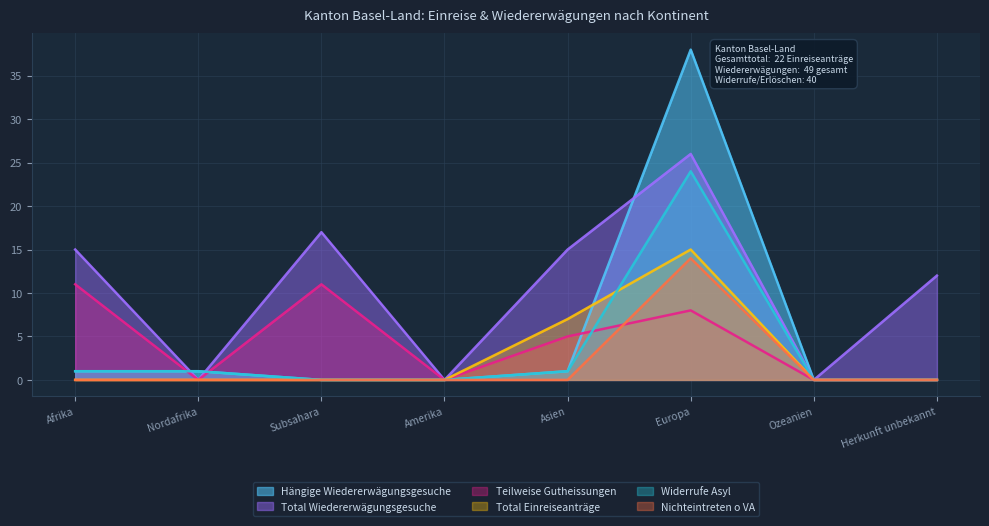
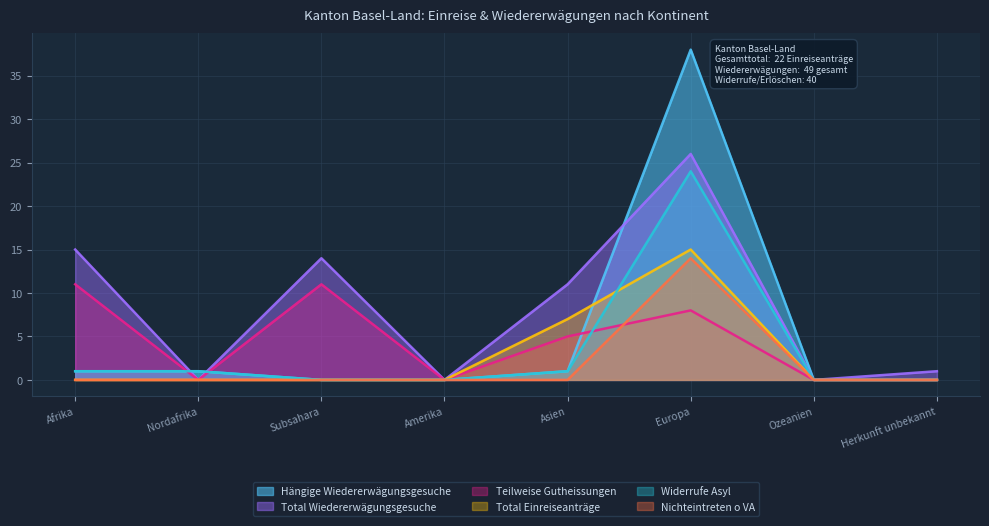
Total Wiedererwägungsgesuche, Subsahara: 17 -> 14
Total Wiedererwägungsgesuche, Asien: 15 -> 11
Total Wiedererwägungsgesuche, Herkunft unbekannt: 12 -> 1
